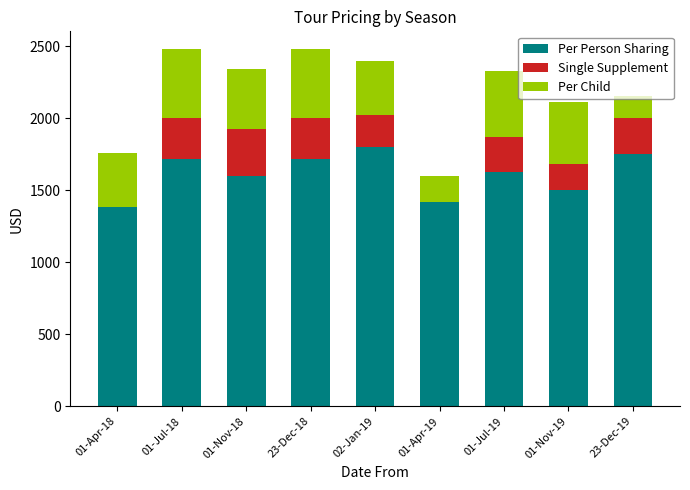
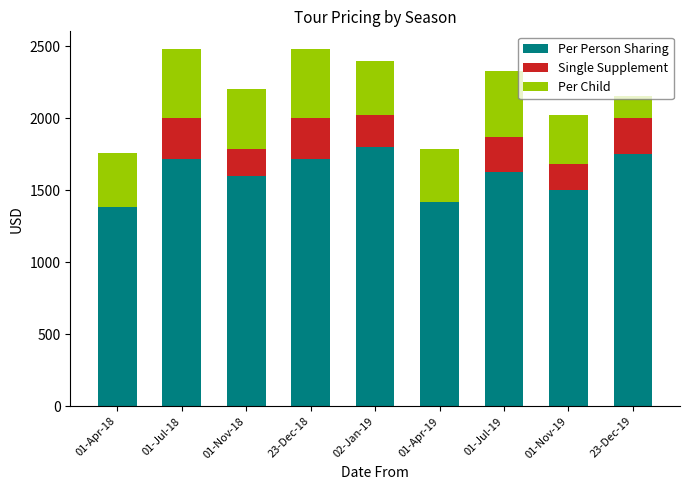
Single Supplement, 01-Nov-18: 330 -> 190
Per Child, 01-Apr-19: 180 -> 370
Per Child, 01-Nov-19: 430 -> 340
